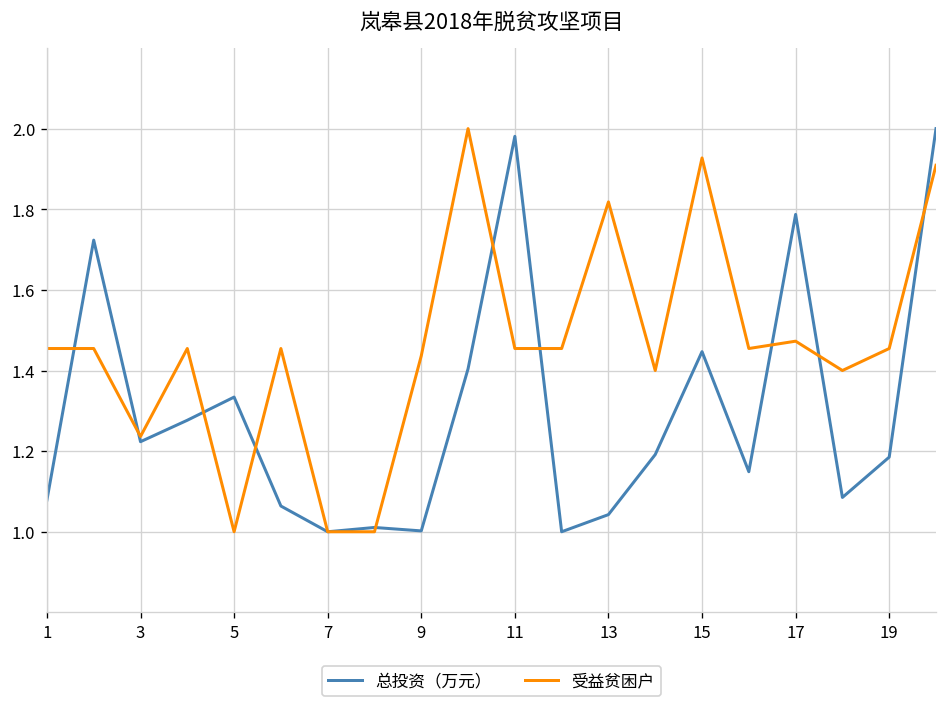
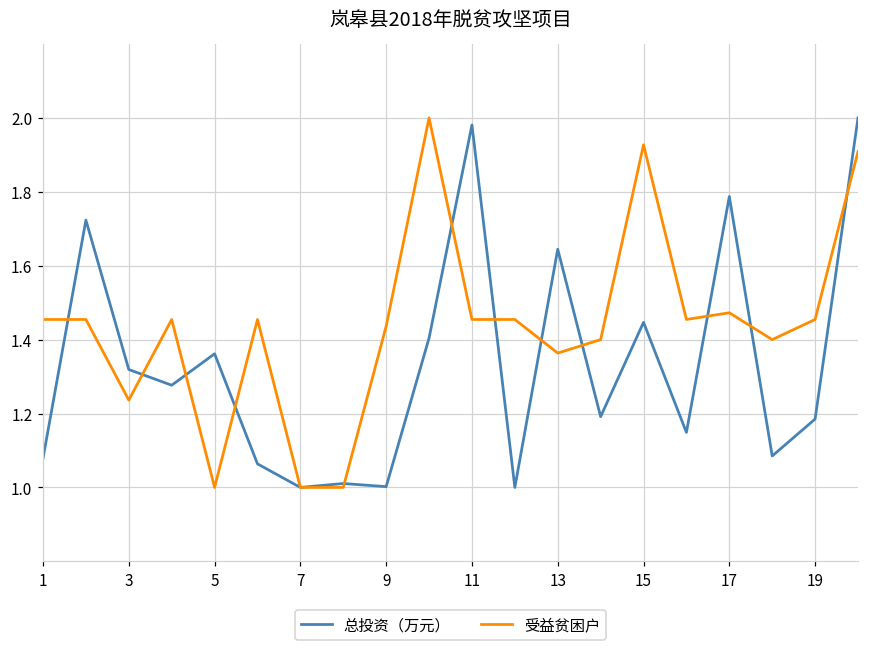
总投资（万元）, 3: 1.22 -> 1.32
总投资（万元）, 5: 1.33 -> 1.36
总投资（万元）, 13: 1.04 -> 1.64
受益贫困户, 13: 1.82 -> 1.36
